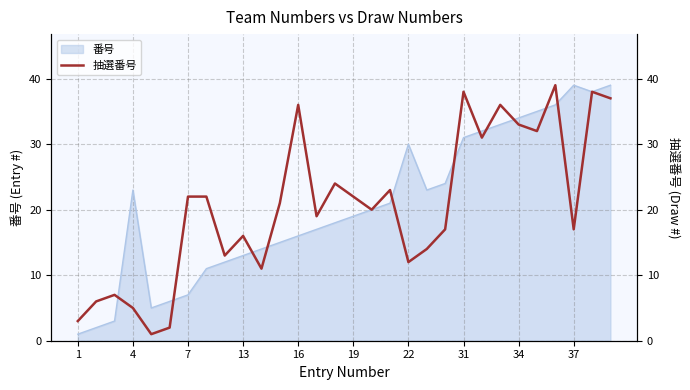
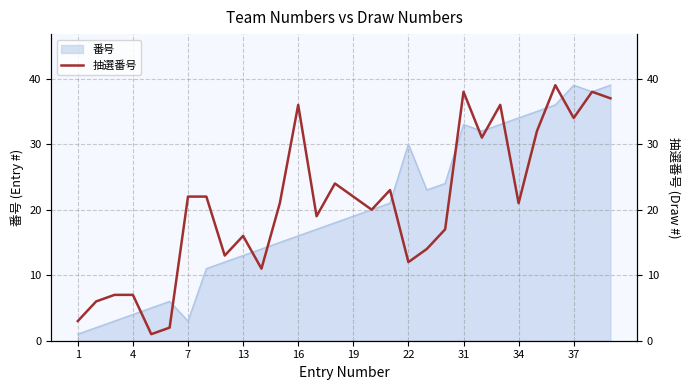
番号, 4: 23 -> 4
番号, 7: 7 -> 3
番号, 31: 31 -> 33
抽選番号, 4: 5 -> 7
抽選番号, 34: 33 -> 21
抽選番号, 37: 17 -> 34
